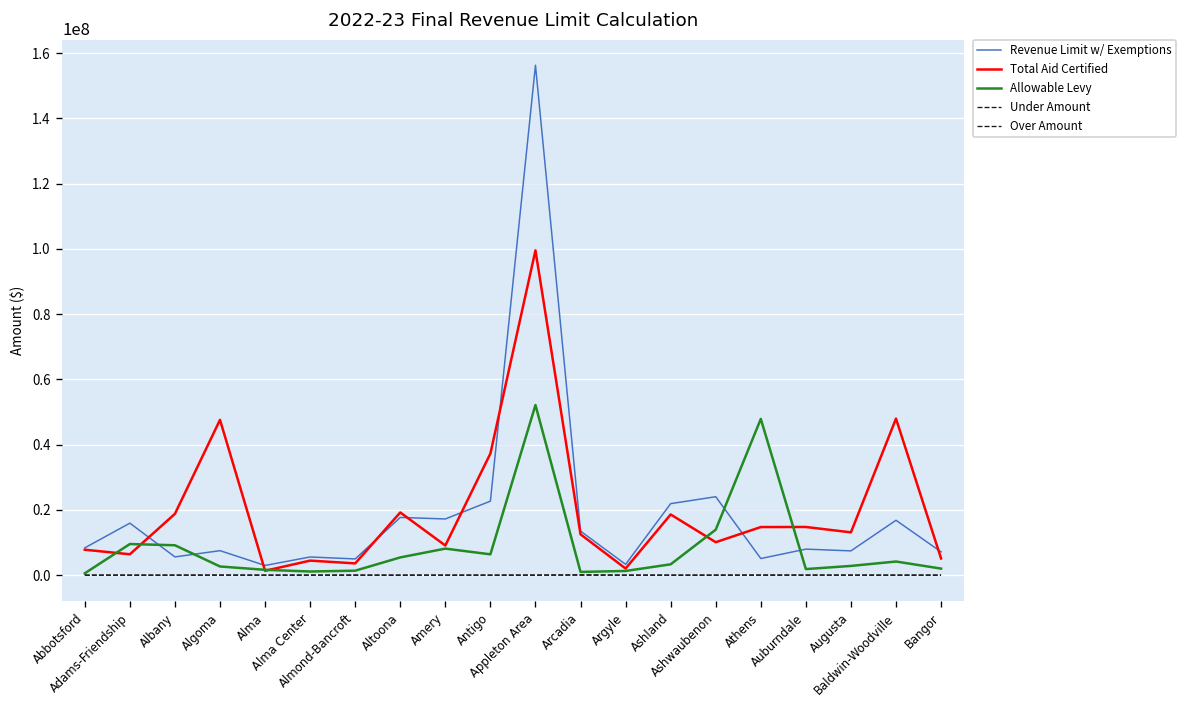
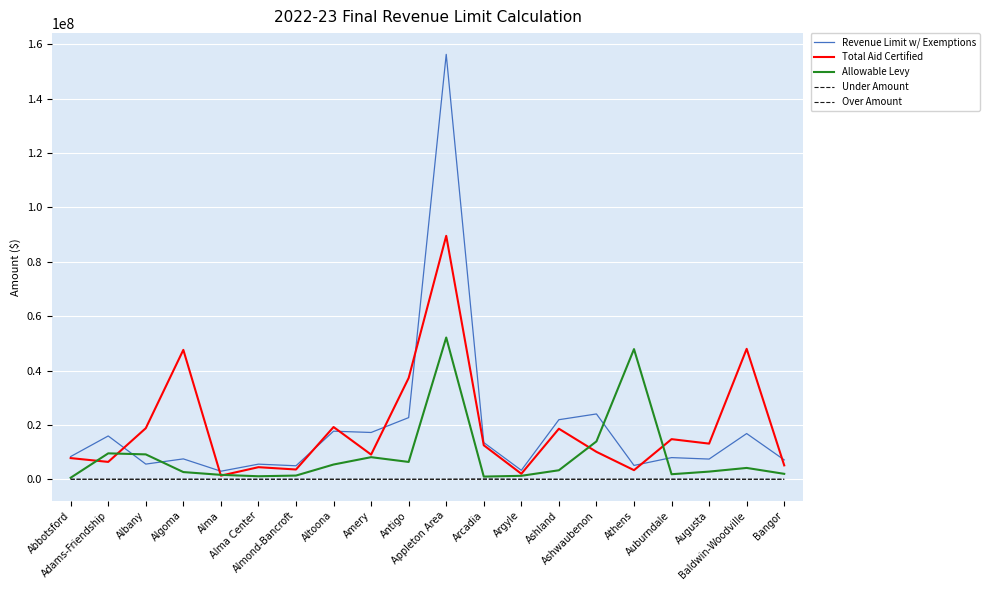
Total Aid Certified, Appleton Area: 100000000 -> 90000000
Total Aid Certified, Athens: 15000000 -> 3000000
